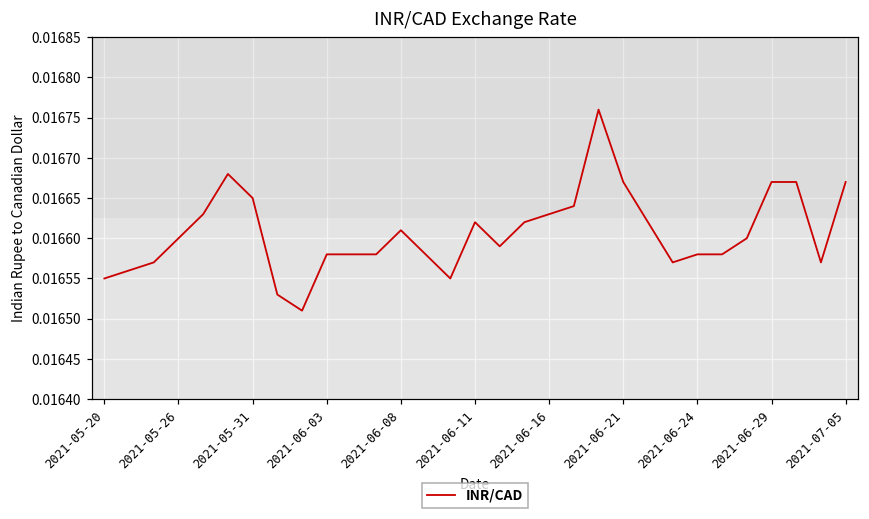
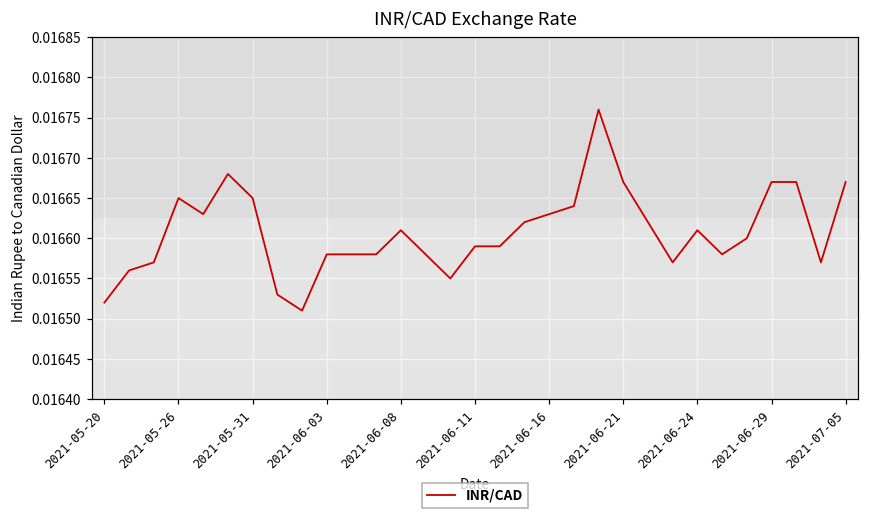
2021-05-20: 0.01655 -> 0.01652
2021-05-26: 0.01660 -> 0.01665
2021-06-11: 0.01662 -> 0.01659
2021-06-24: 0.01658 -> 0.01661
